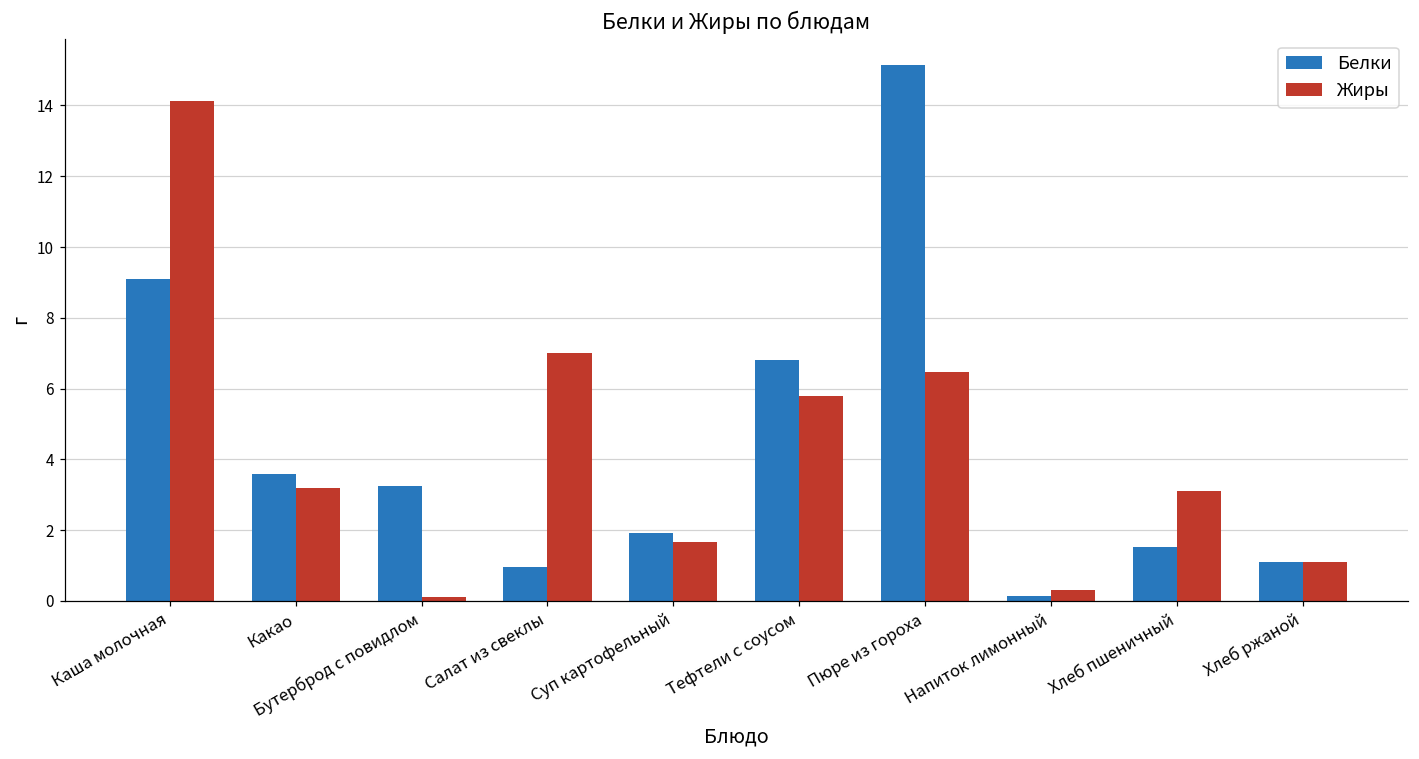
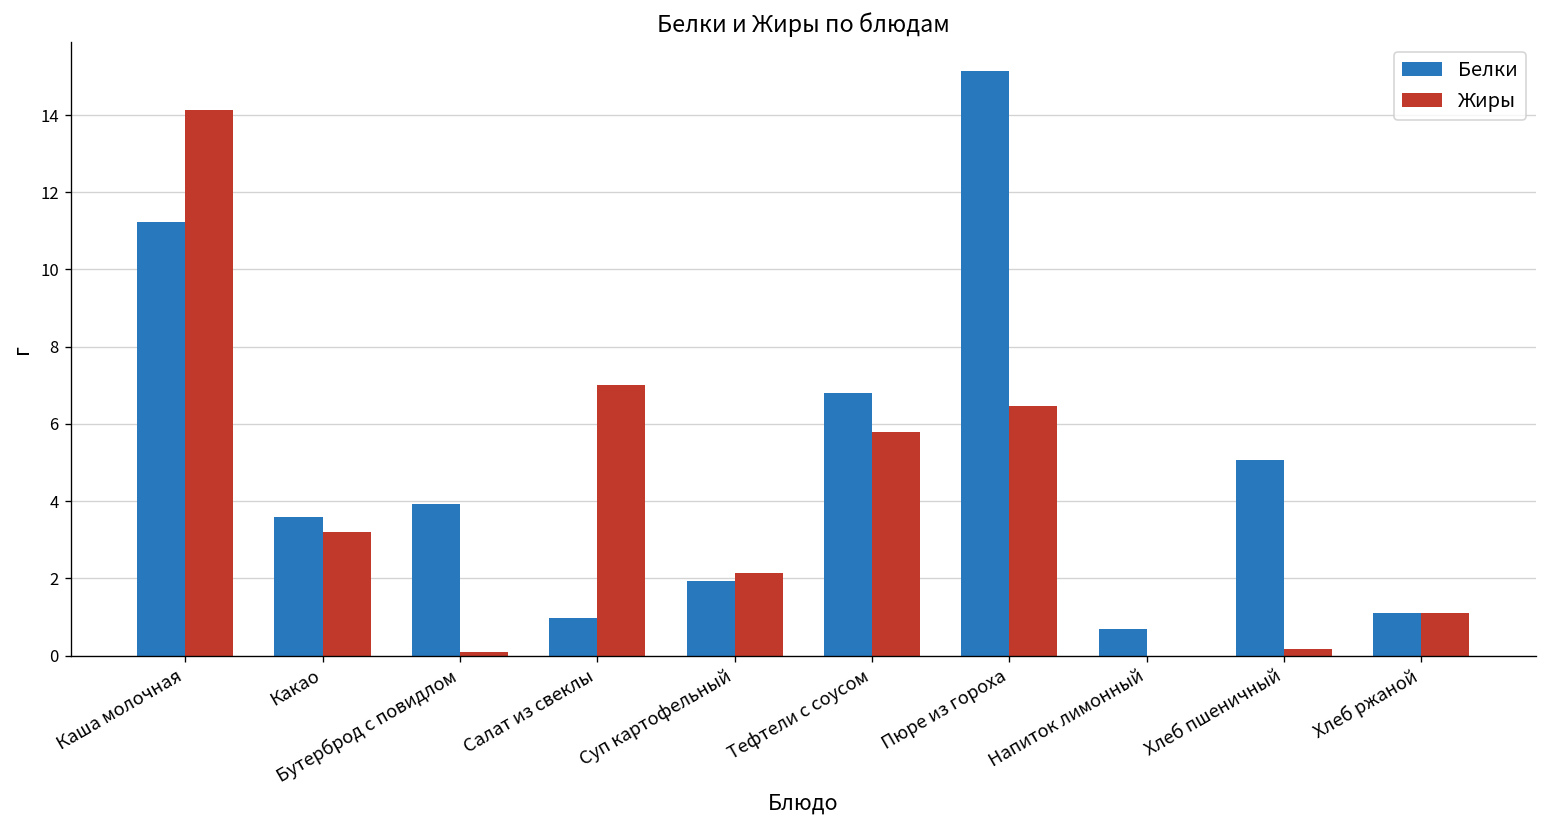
Белки, Каша молочная: 9.1 -> 11.2
Белки, Бутерброд с повидлом: 3.3 -> 3.9
Жиры, Суп картофельный: 1.7 -> 2.1
Белки, Напиток лимонный: 0.1 -> 0.7
Жиры, Напиток лимонный: 0.3 -> 0.0
Белки, Хлеб пшеничный: 1.5 -> 5.1
Жиры, Хлеб пшеничный: 3.1 -> 0.2
